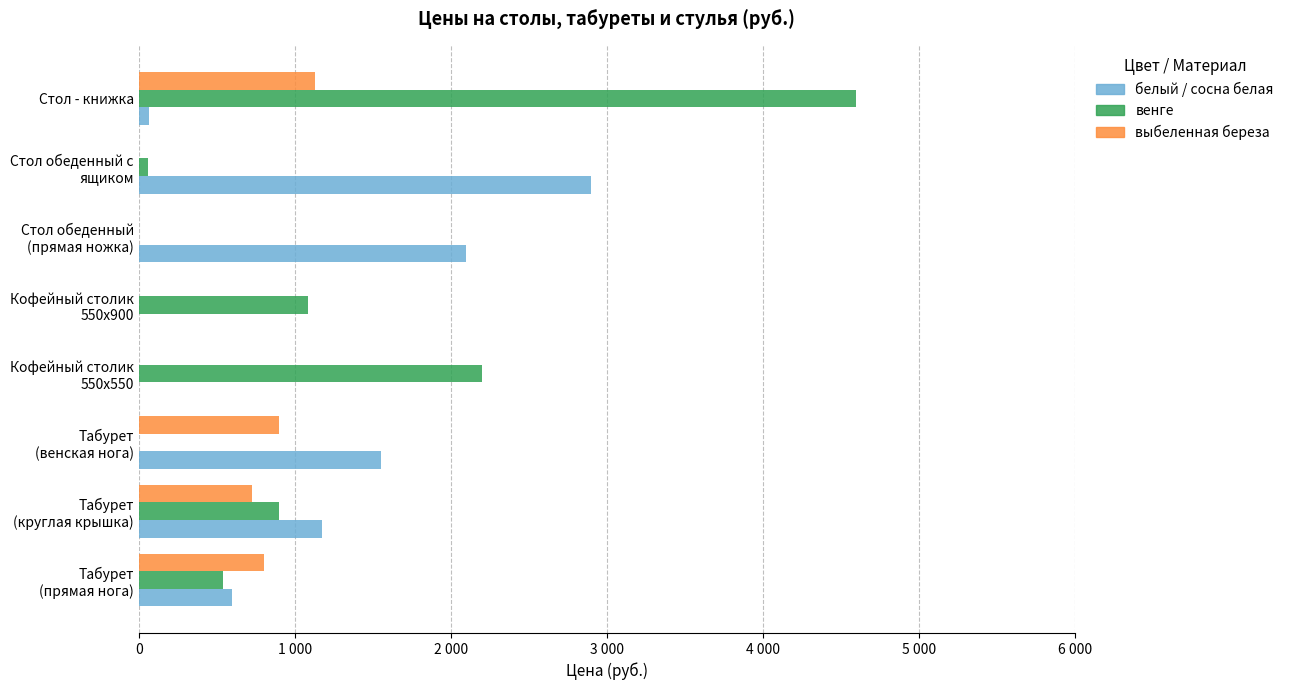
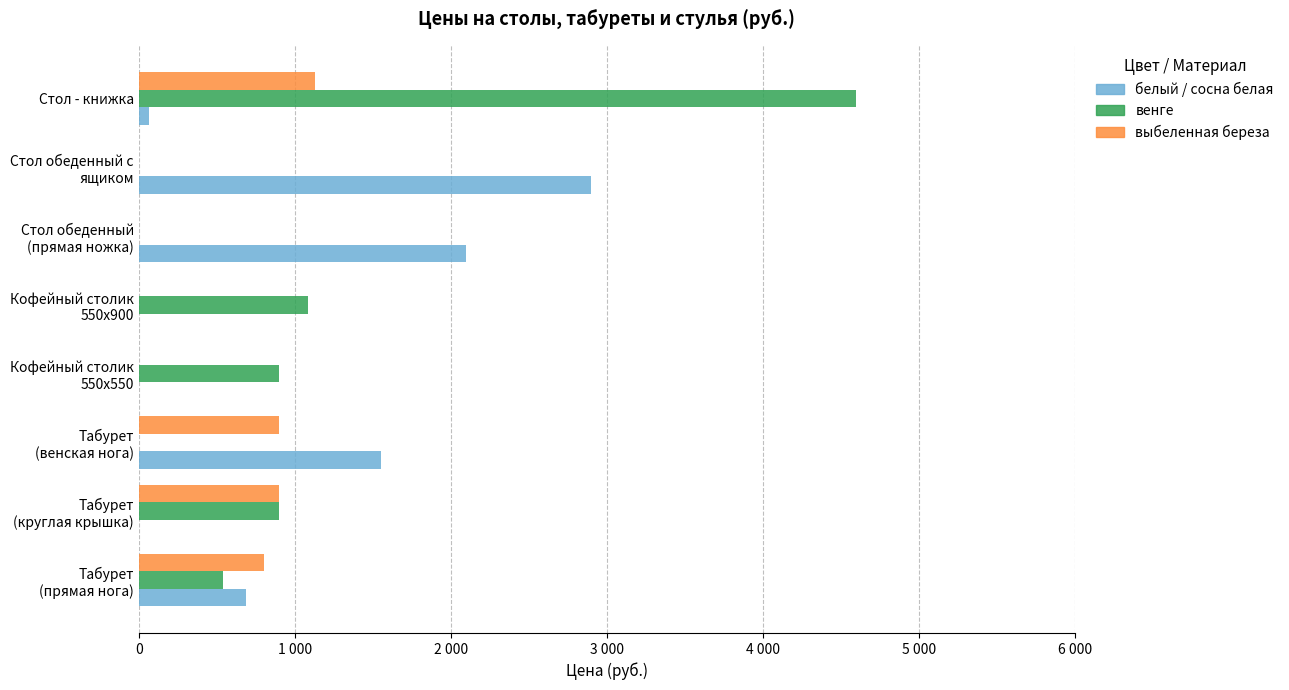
венге, Стол обеденный с ящиком: 60 -> 0
венге, Кофейный столик 550x550: 2200 -> 900
выбеленная береза, Табурет (круглая крышка): 730 -> 900
белый / сосна белая, Табурет (круглая крышка): 1170 -> 0
белый / сосна белая, Табурет (прямая нога): 600 -> 690
